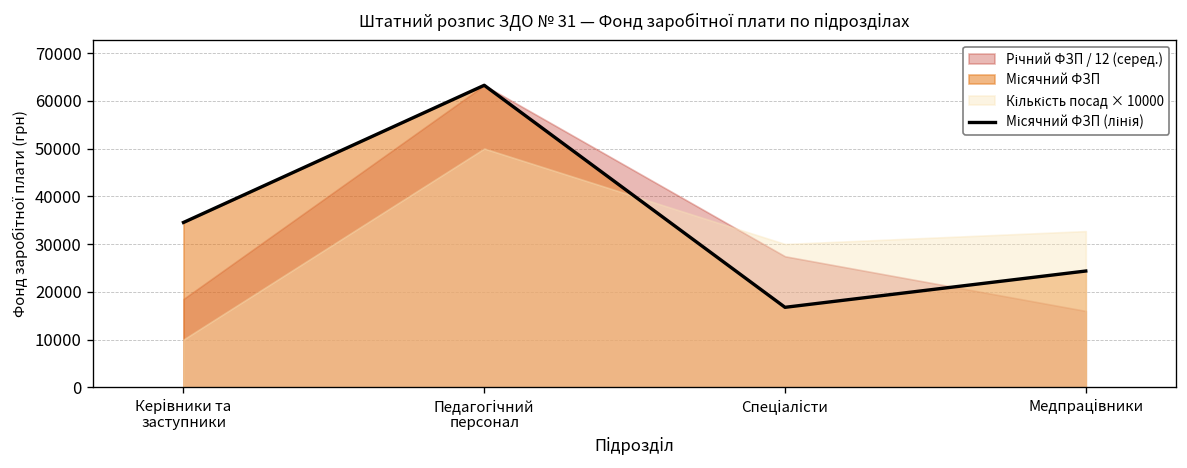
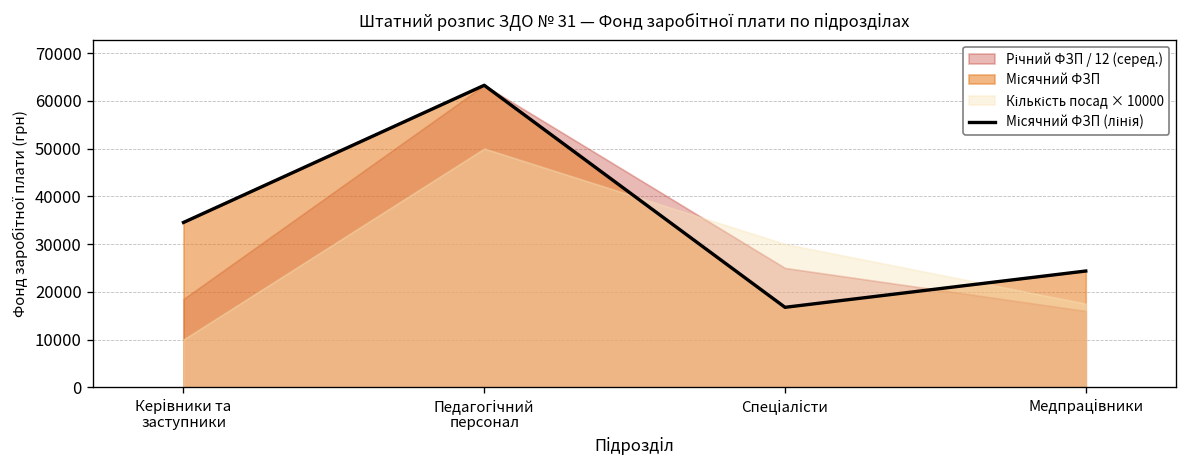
Річний ФЗП / 12 (серед.), Спеціалісти: 27000 -> 25000
Кількість посад × 10000, Медпрацівники: 33000 -> 18000
